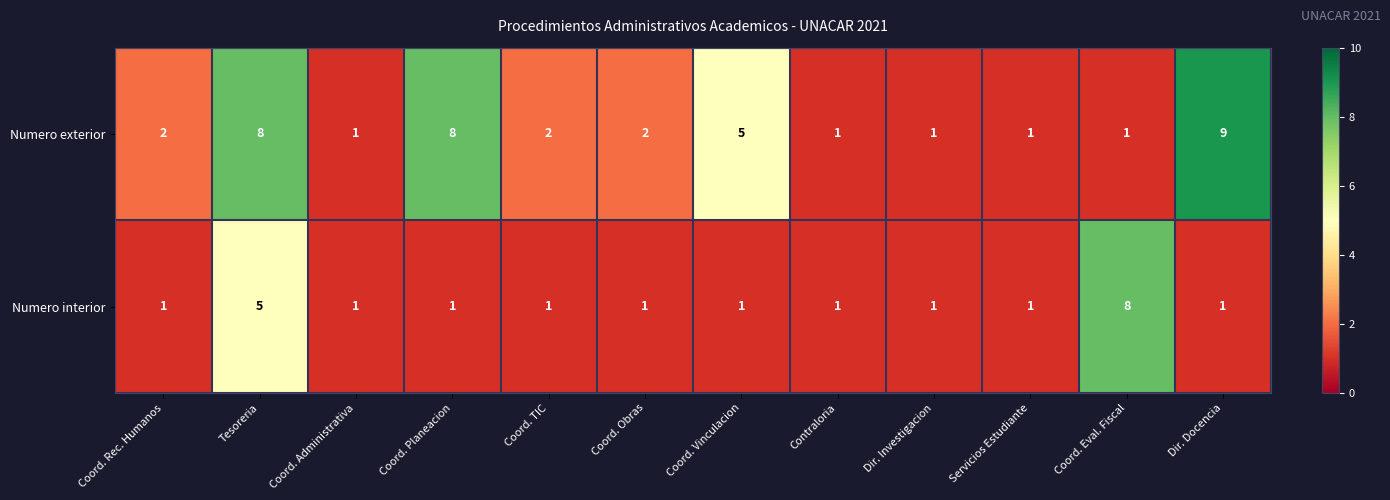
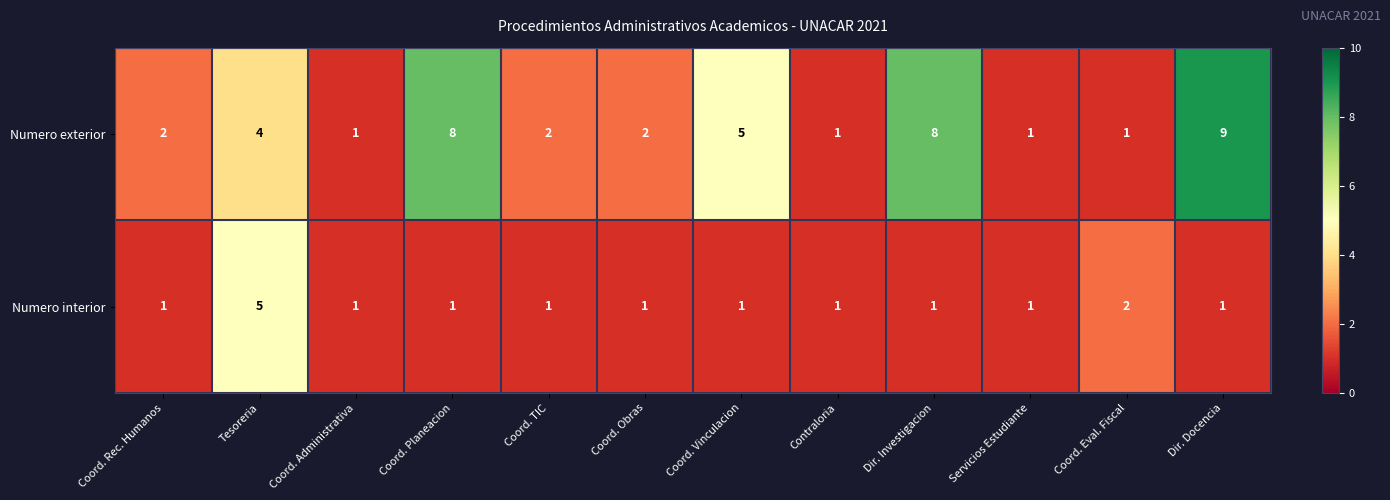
Numero exterior, Tesoreria: 8 -> 4
Numero exterior, Dir. Investigacion: 1 -> 8
Numero interior, Coord. Eval. Fiscal: 8 -> 2
